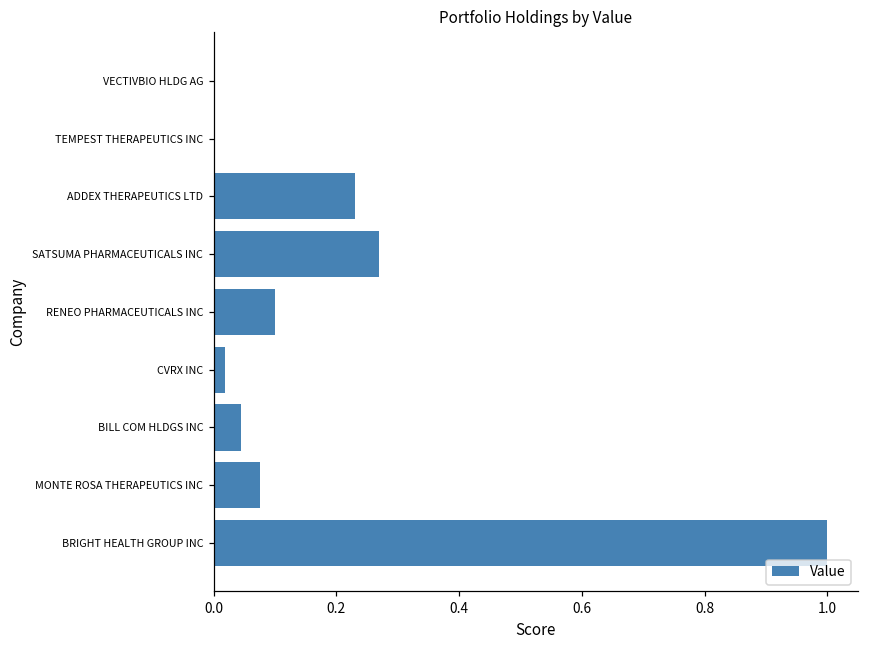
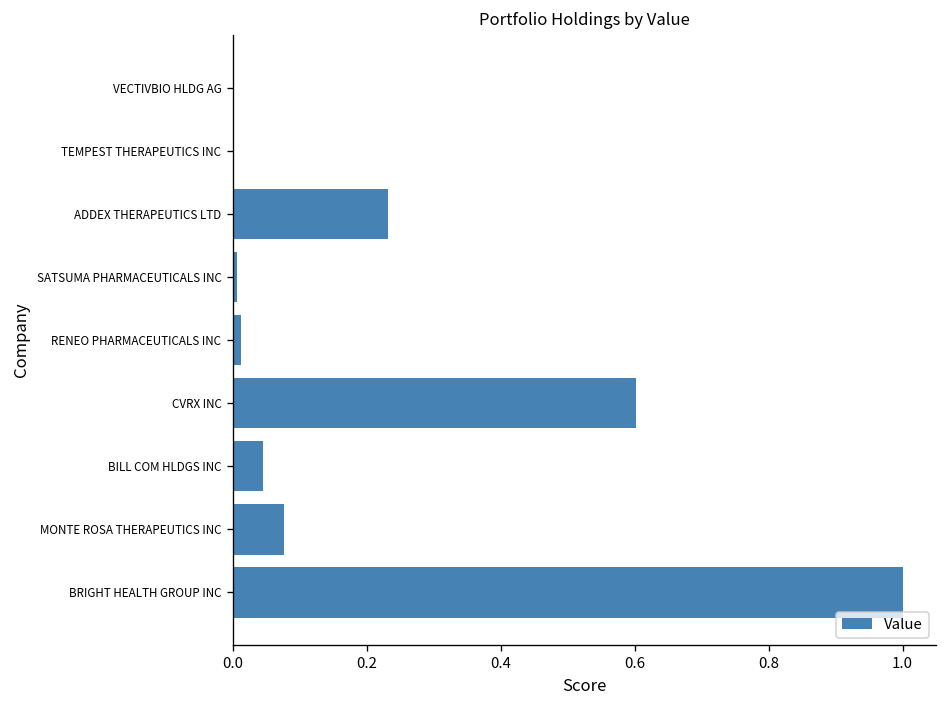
SATSUMA PHARMACEUTICALS INC: 0.27 -> 0.01
RENEO PHARMACEUTICALS INC: 0.10 -> 0.01
CVRX INC: 0.02 -> 0.60
